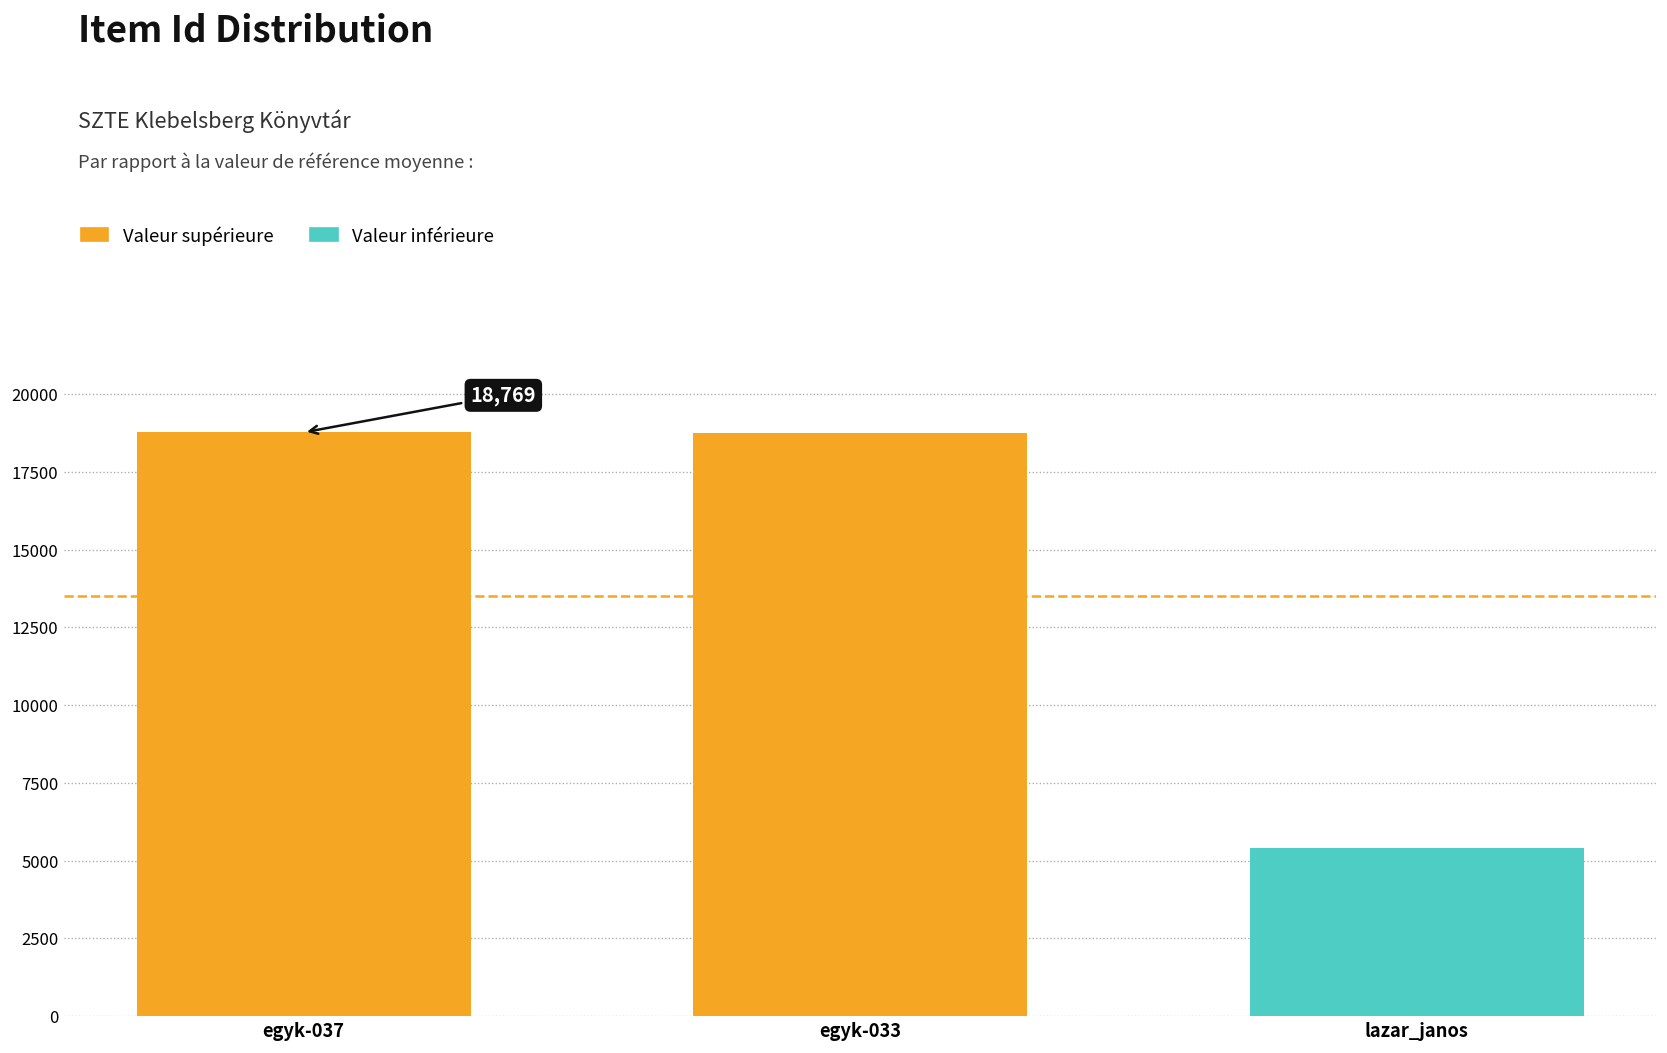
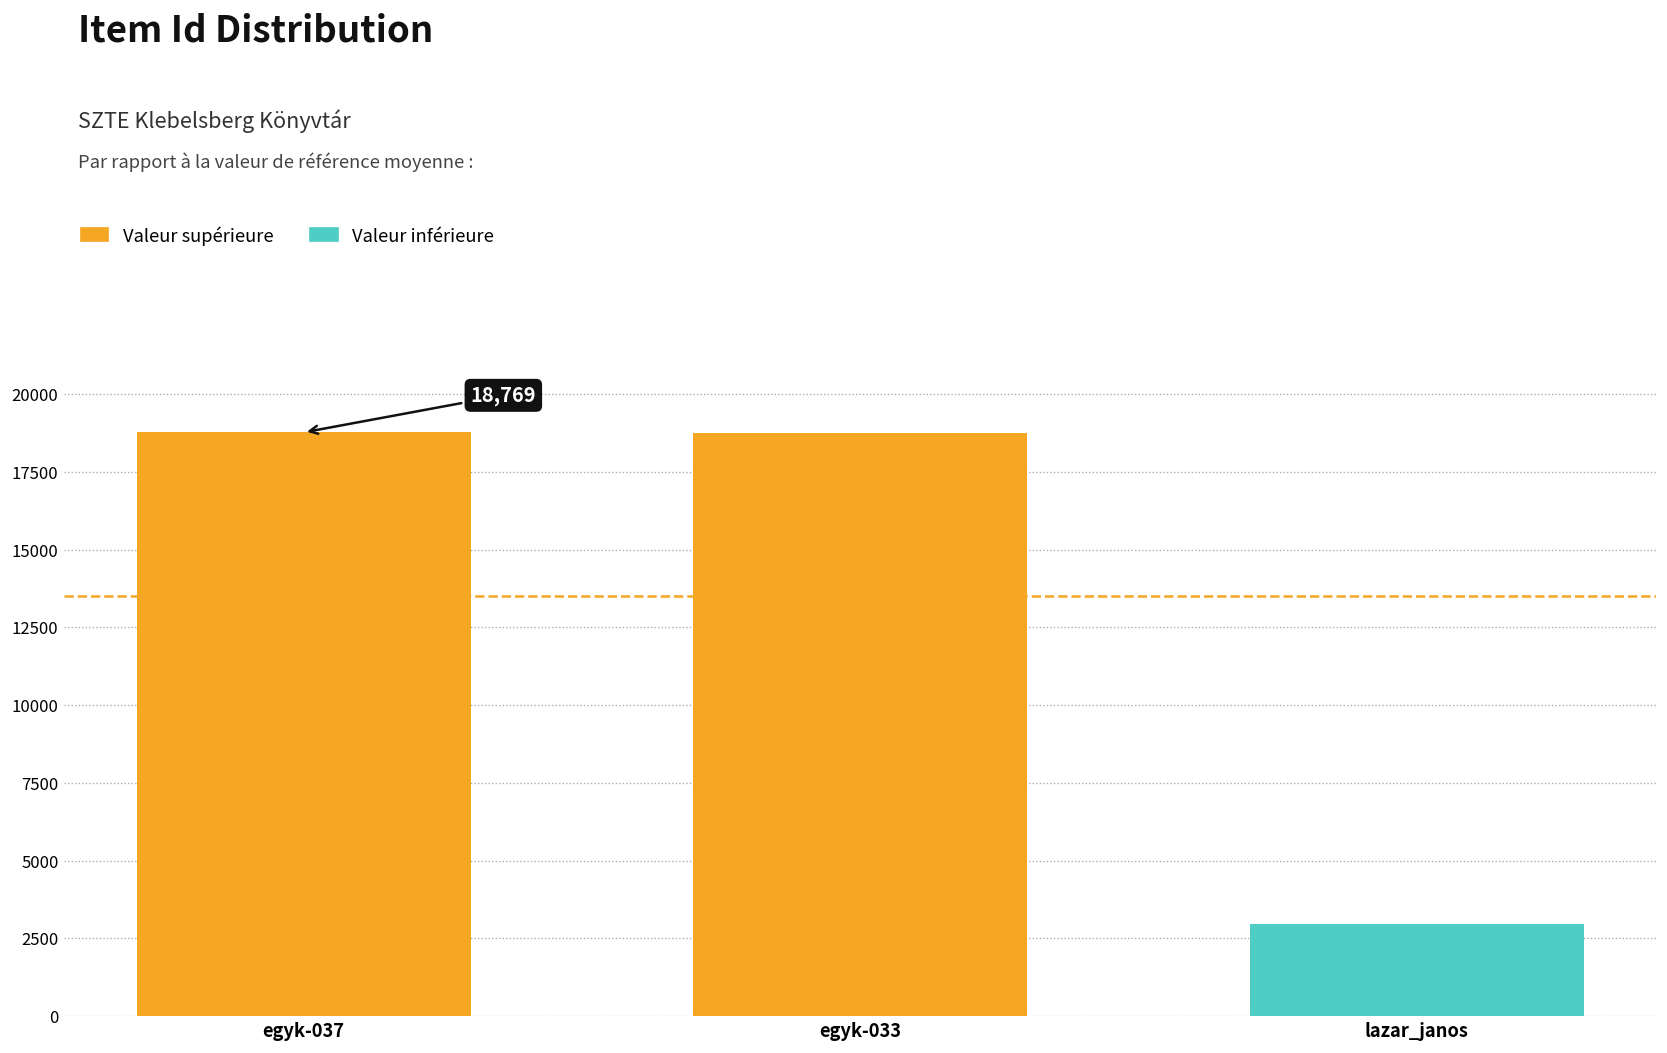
lazar_janos: 5400 -> 2900
